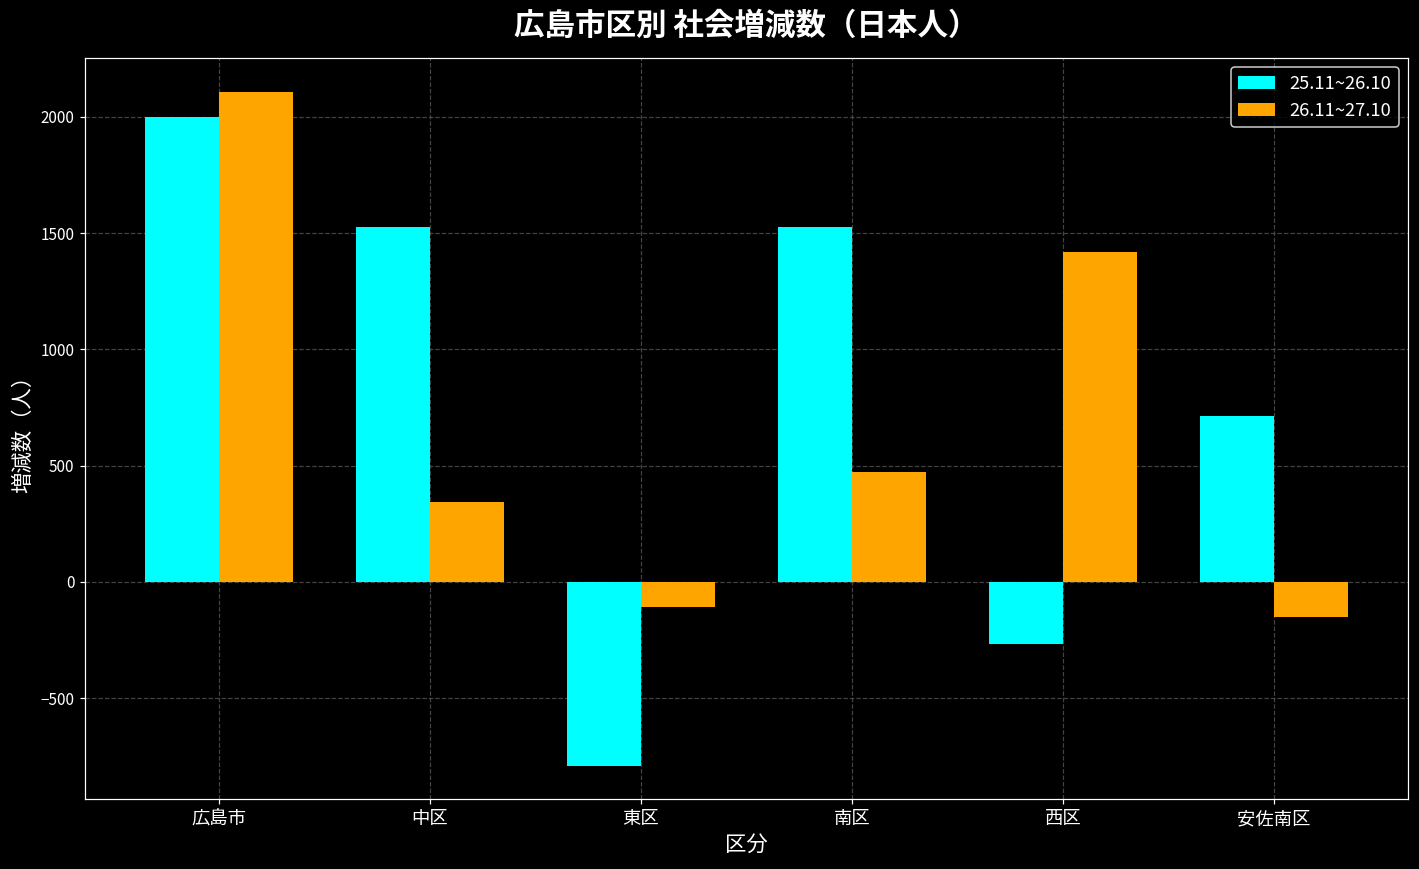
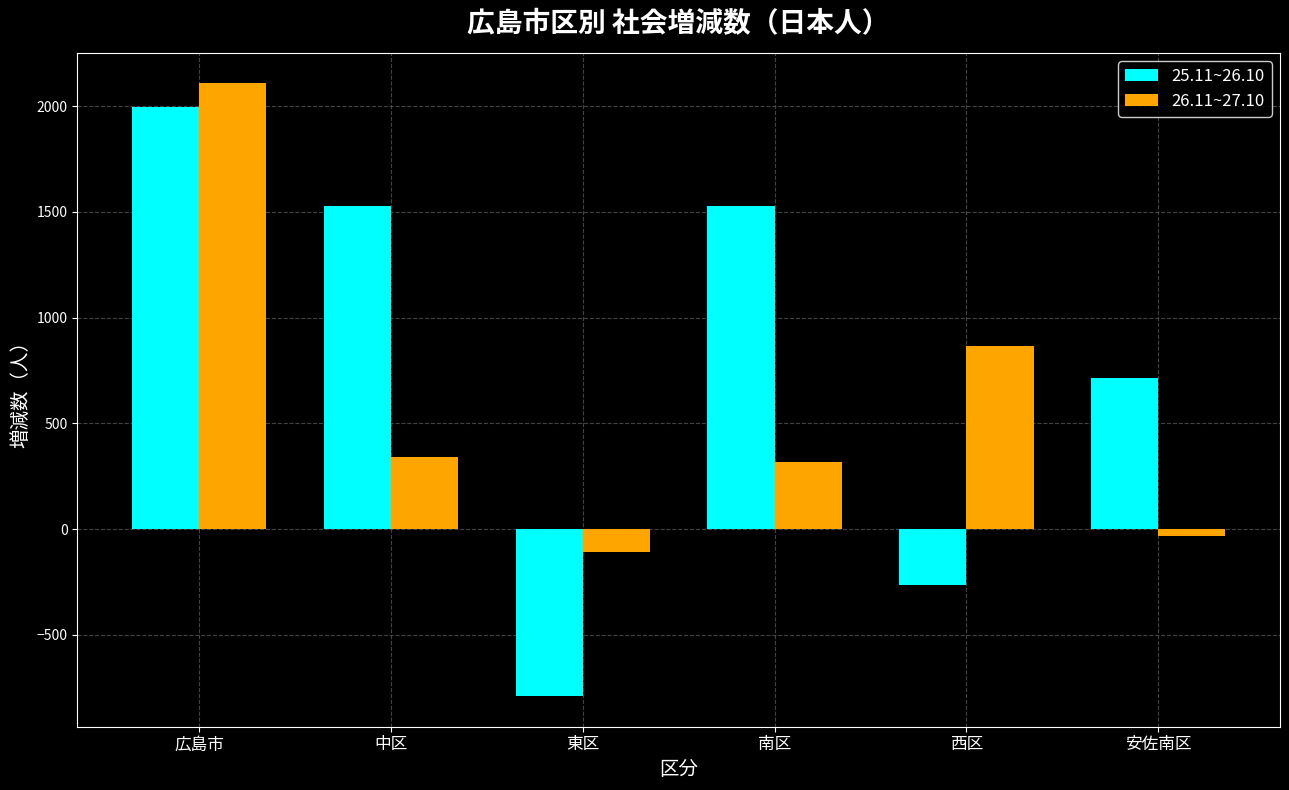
26.11~27.10, 南区: 480 -> 320
26.11~27.10, 西区: 1420 -> 870
26.11~27.10, 安佐南区: -150 -> -30
